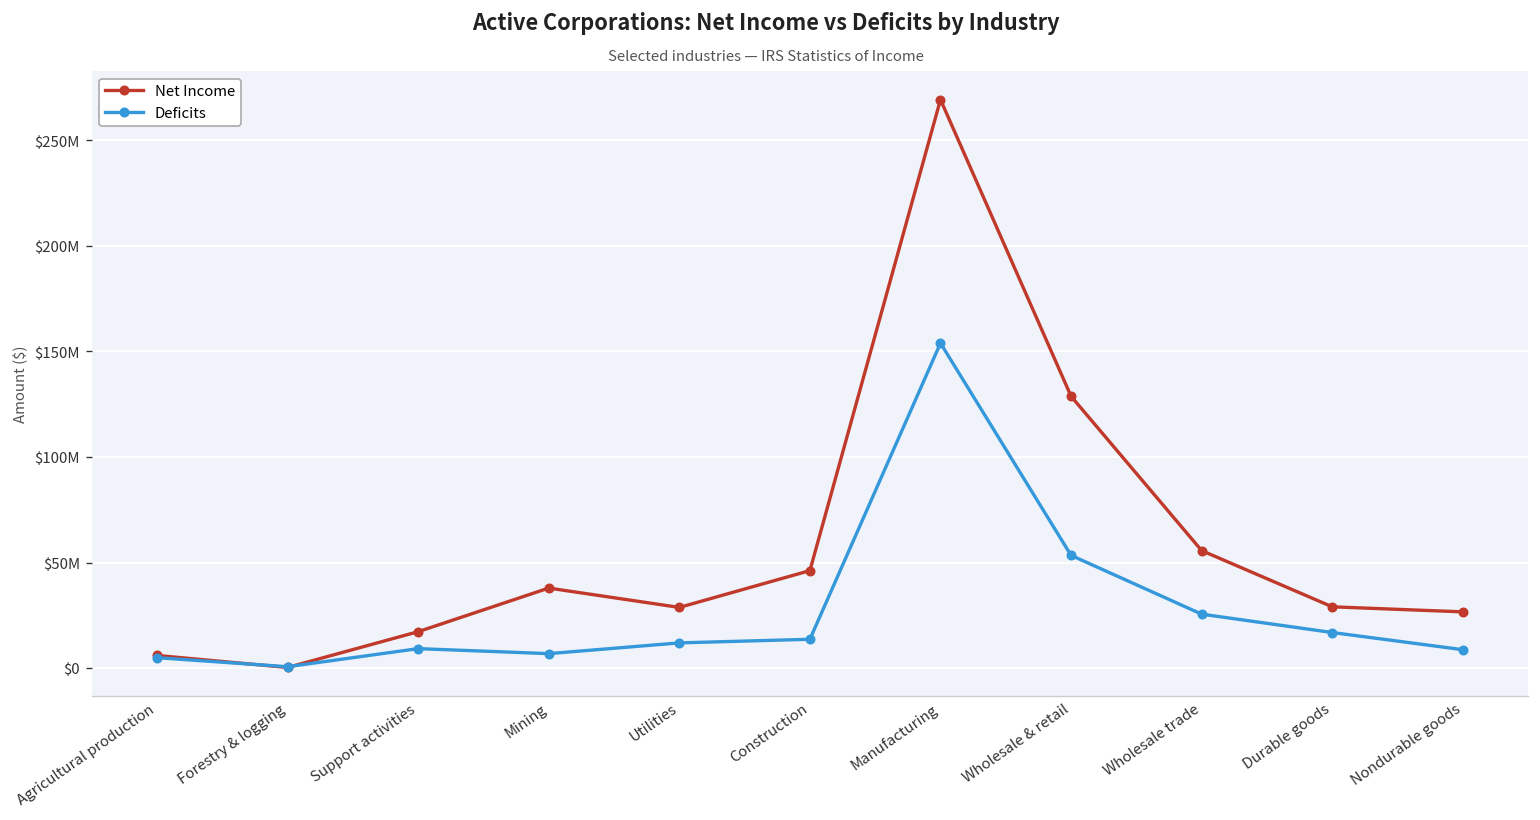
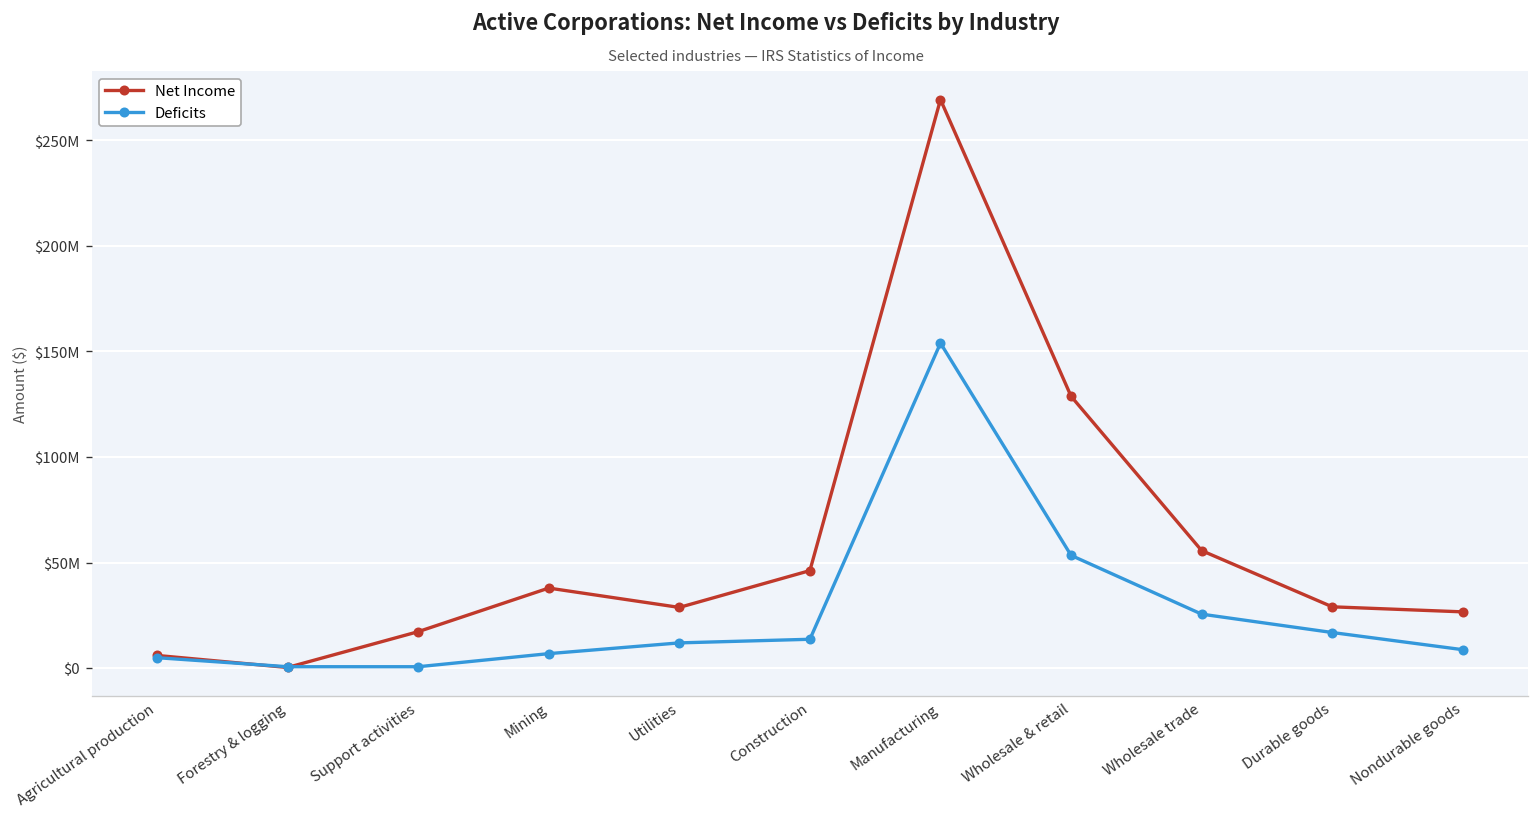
Deficits, Support activities: $9000000 -> $1000000
